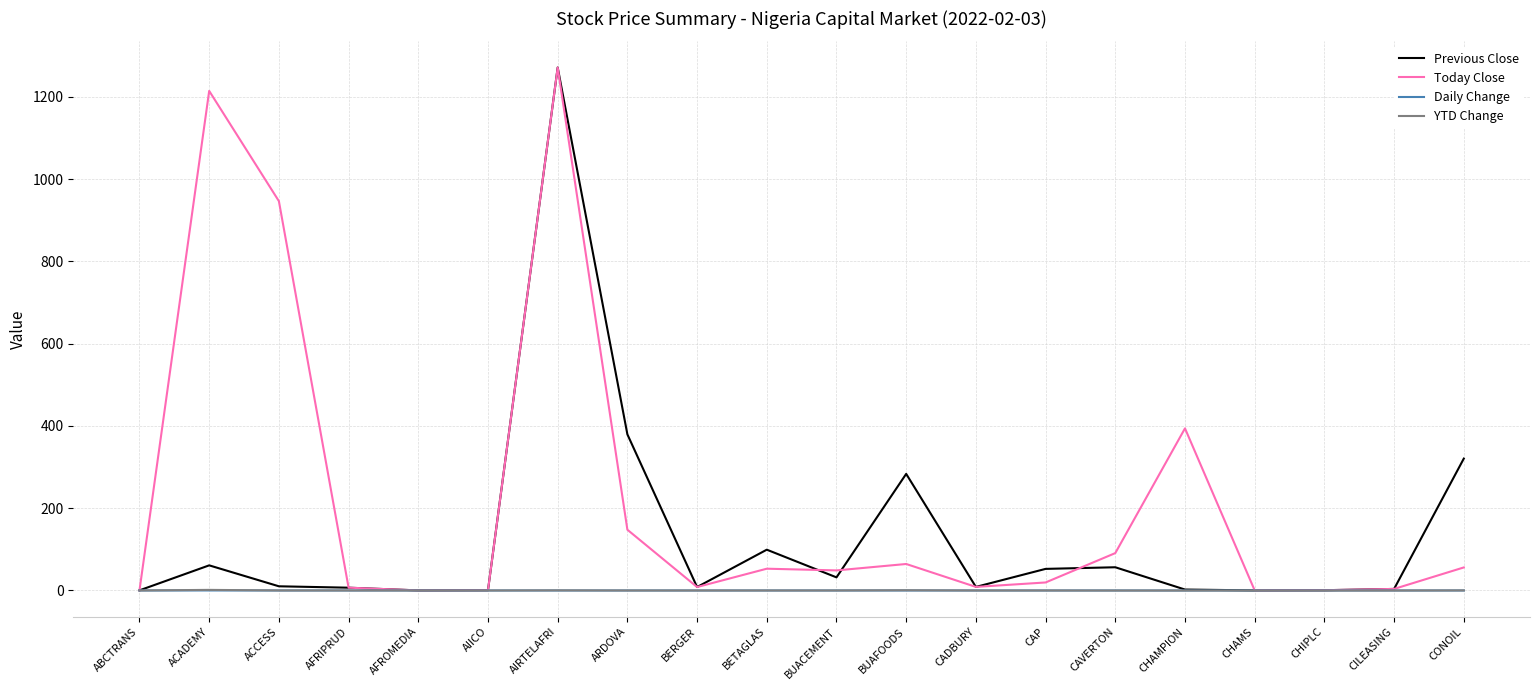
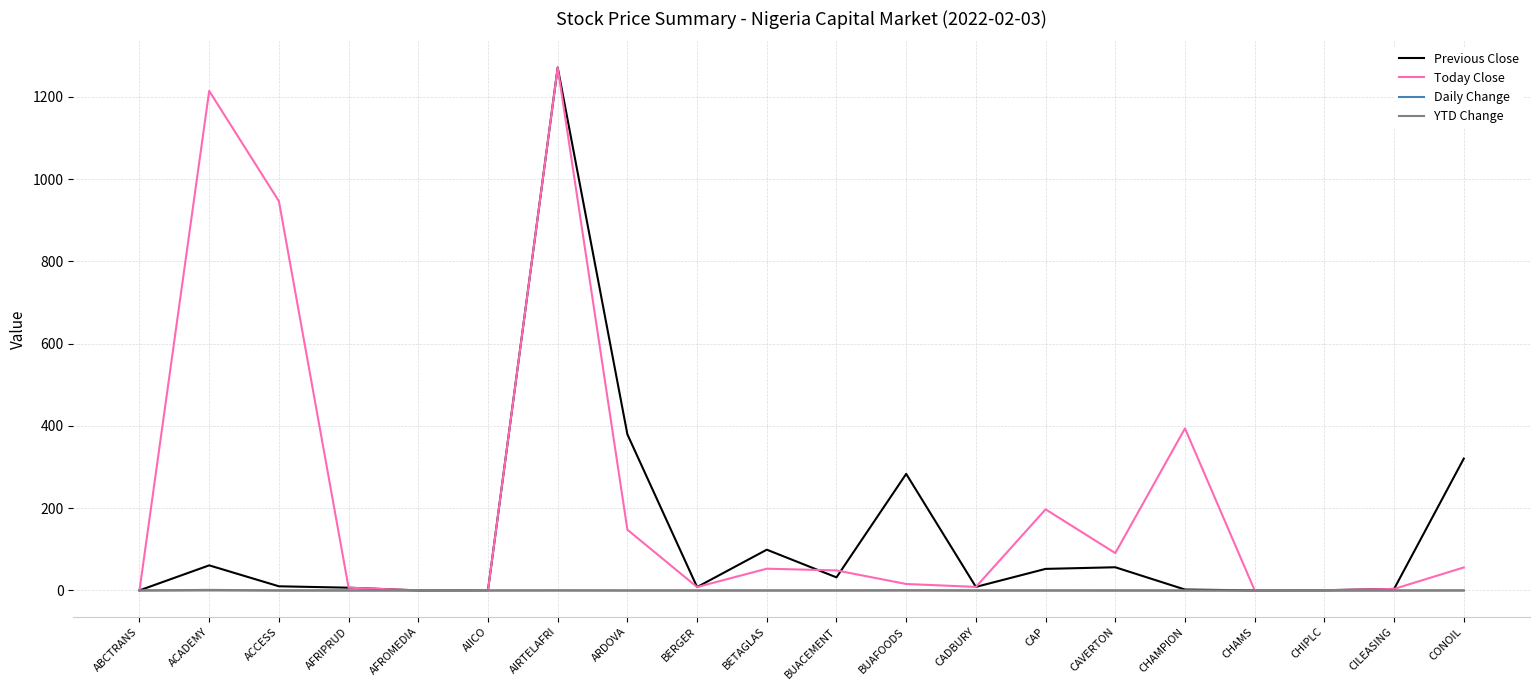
Today Close, BUAFOODS: 60 -> 20
Today Close, CAP: 20 -> 200
